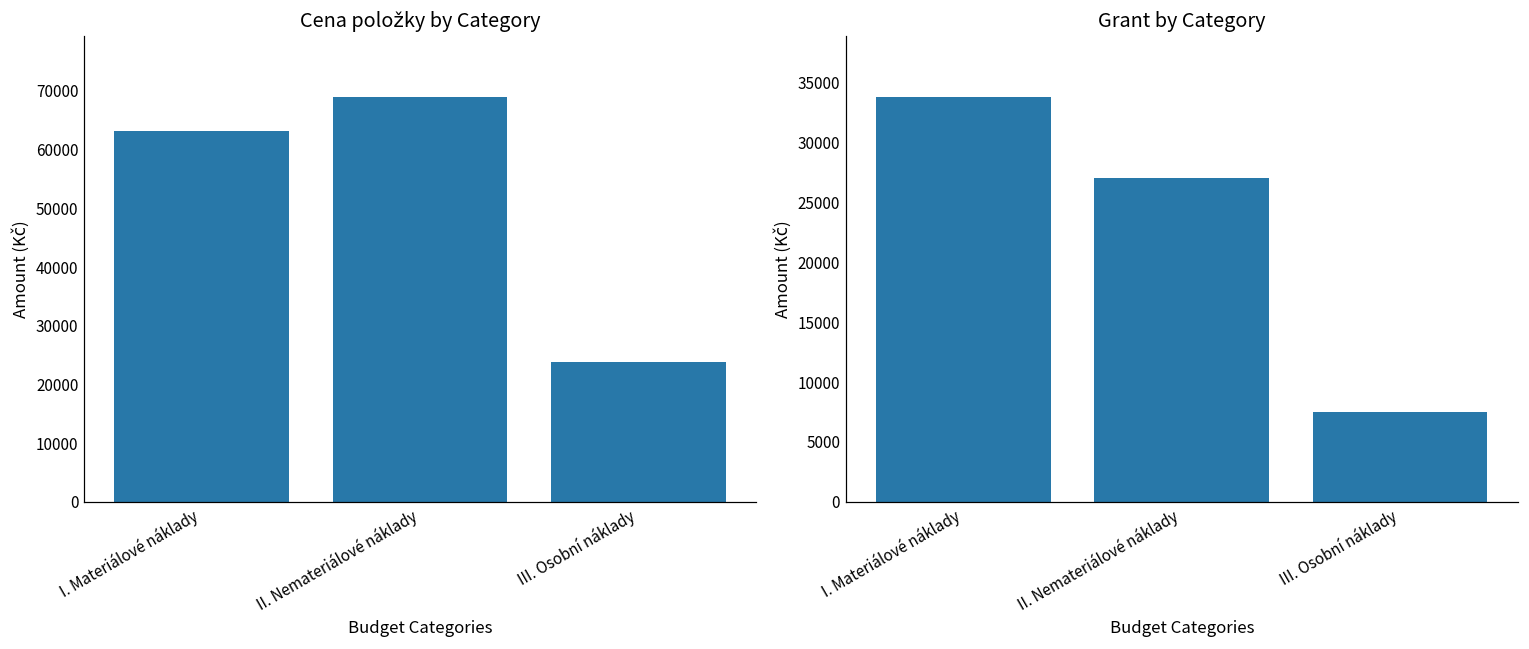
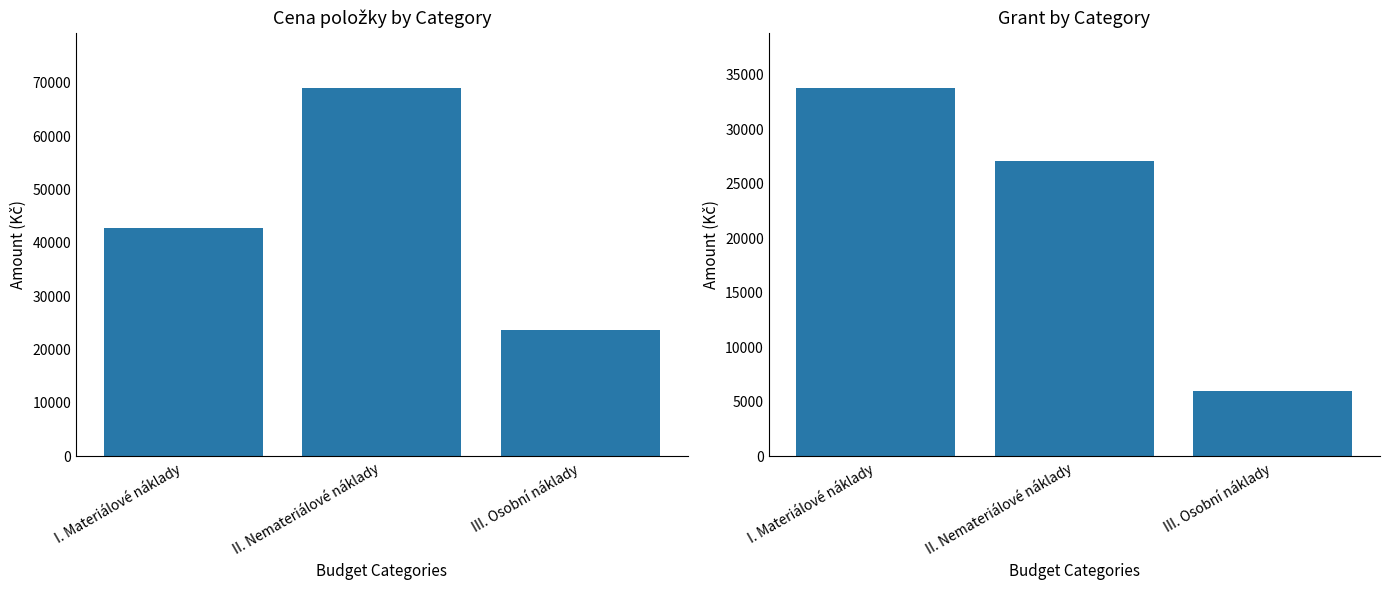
Cena položky by Category, I. Materiálové náklady: 63000 -> 43000
Grant by Category, III. Osobní náklady: 7500 -> 6000
